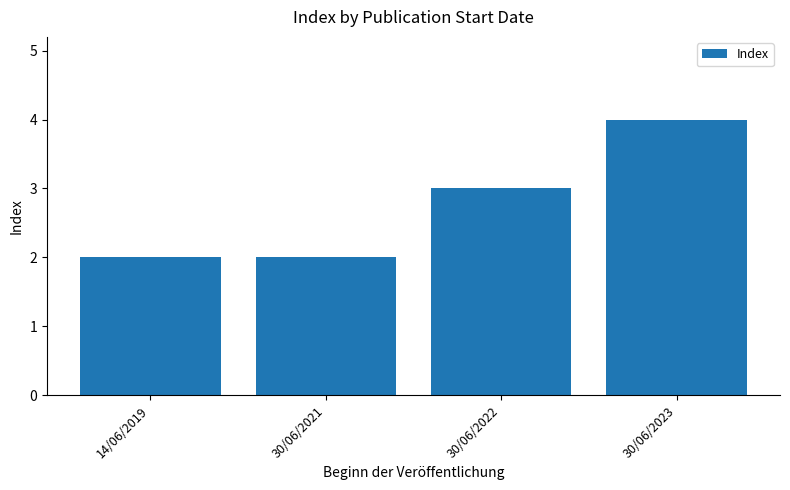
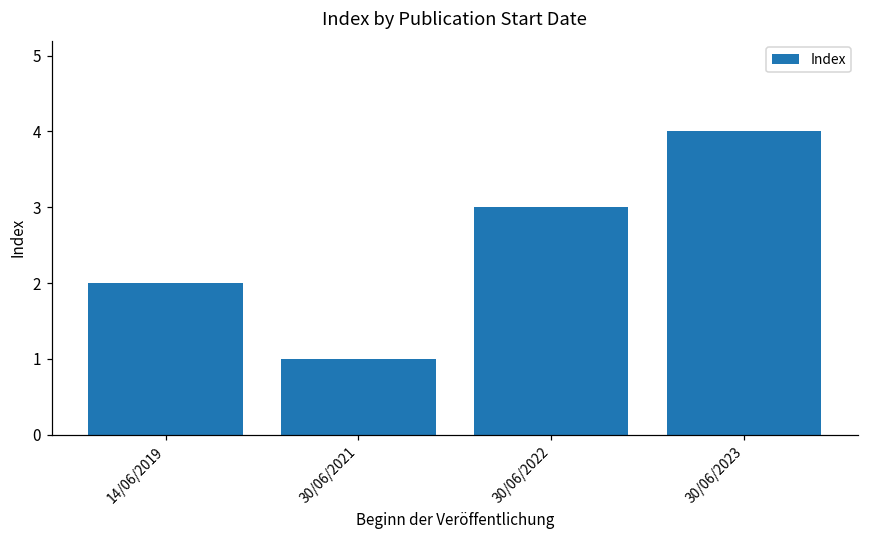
30/06/2021: 2 -> 1
